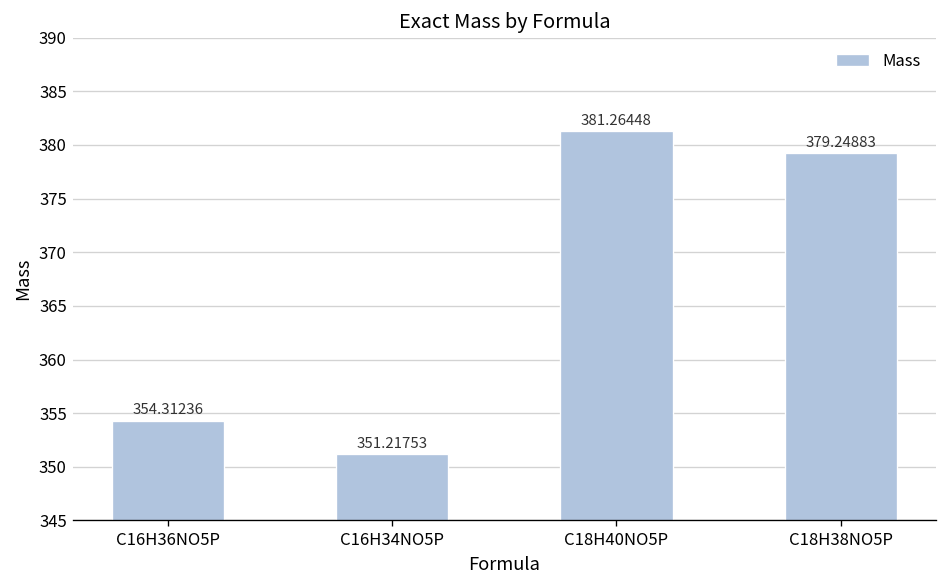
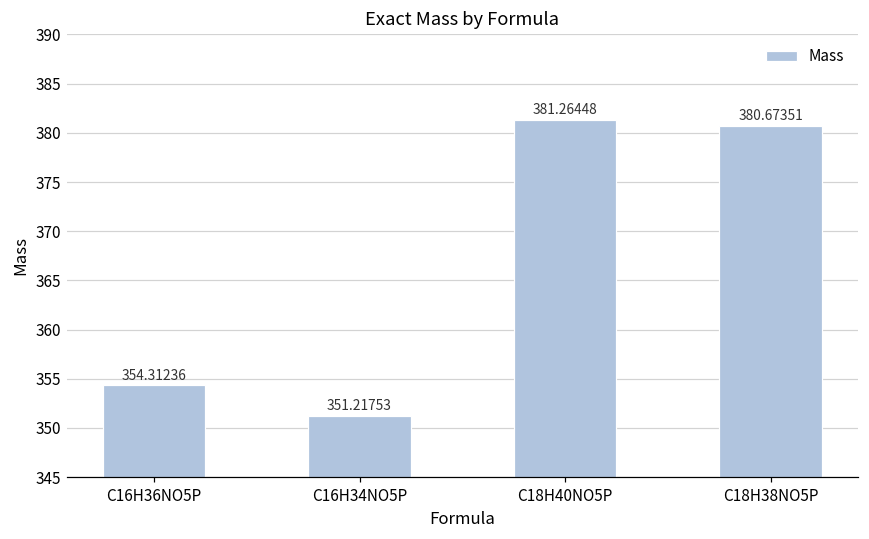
C18H38NO5P: 379.24883 -> 380.67351
